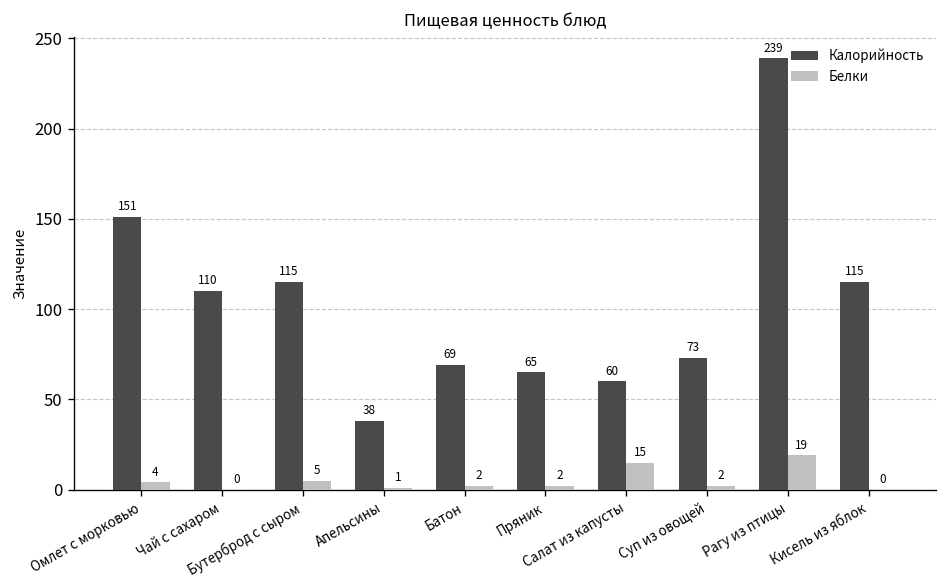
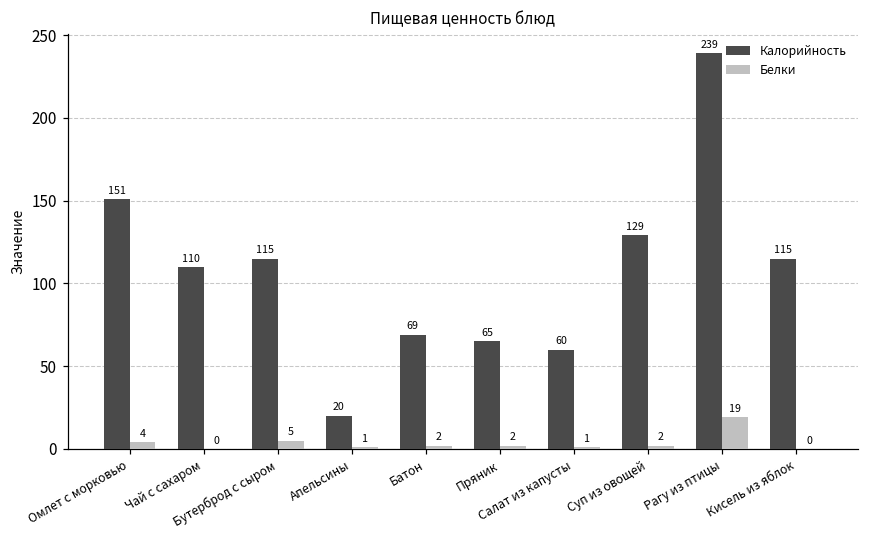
Калорийность, Апельсины: 38 -> 20
Белки, Салат из капусты: 15 -> 1
Калорийность, Суп из овощей: 73 -> 129
